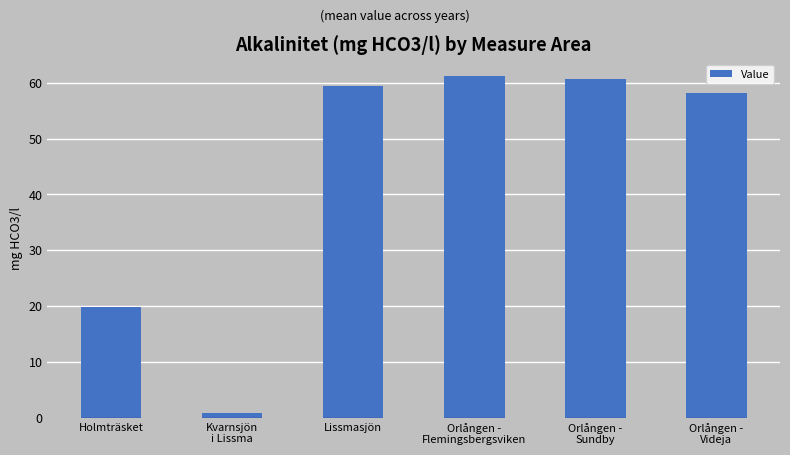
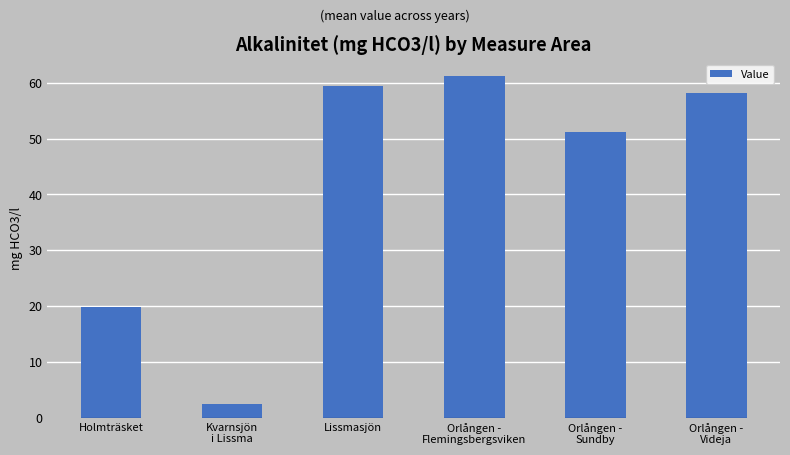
Kvarnsjön i Lissma: 1 -> 2
Orlången - Sundby: 61 -> 51
